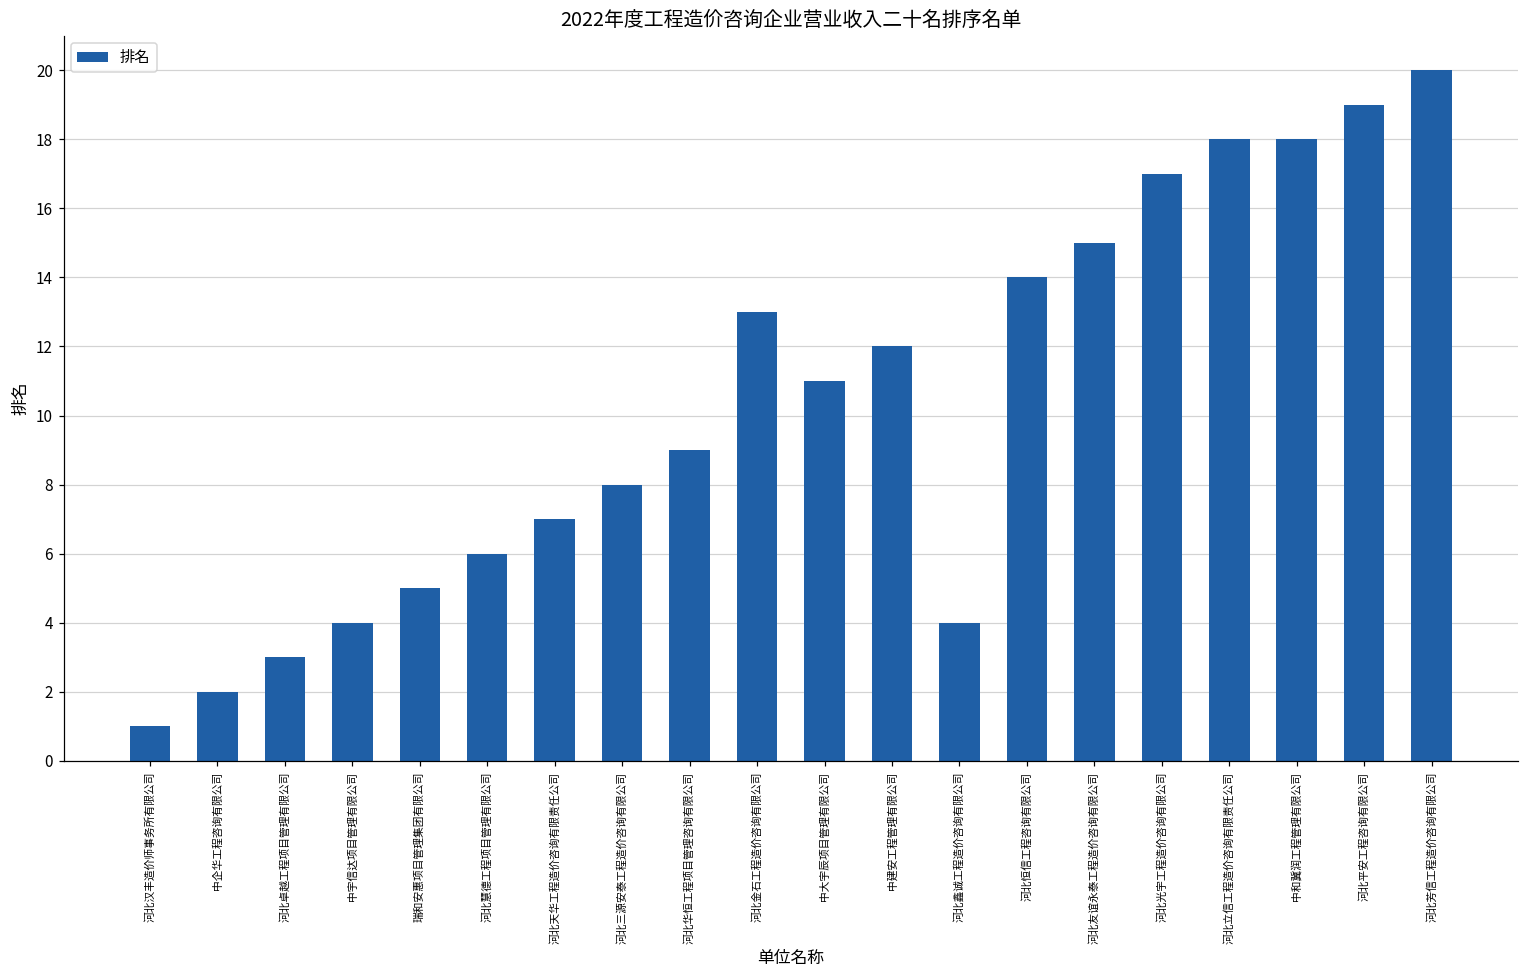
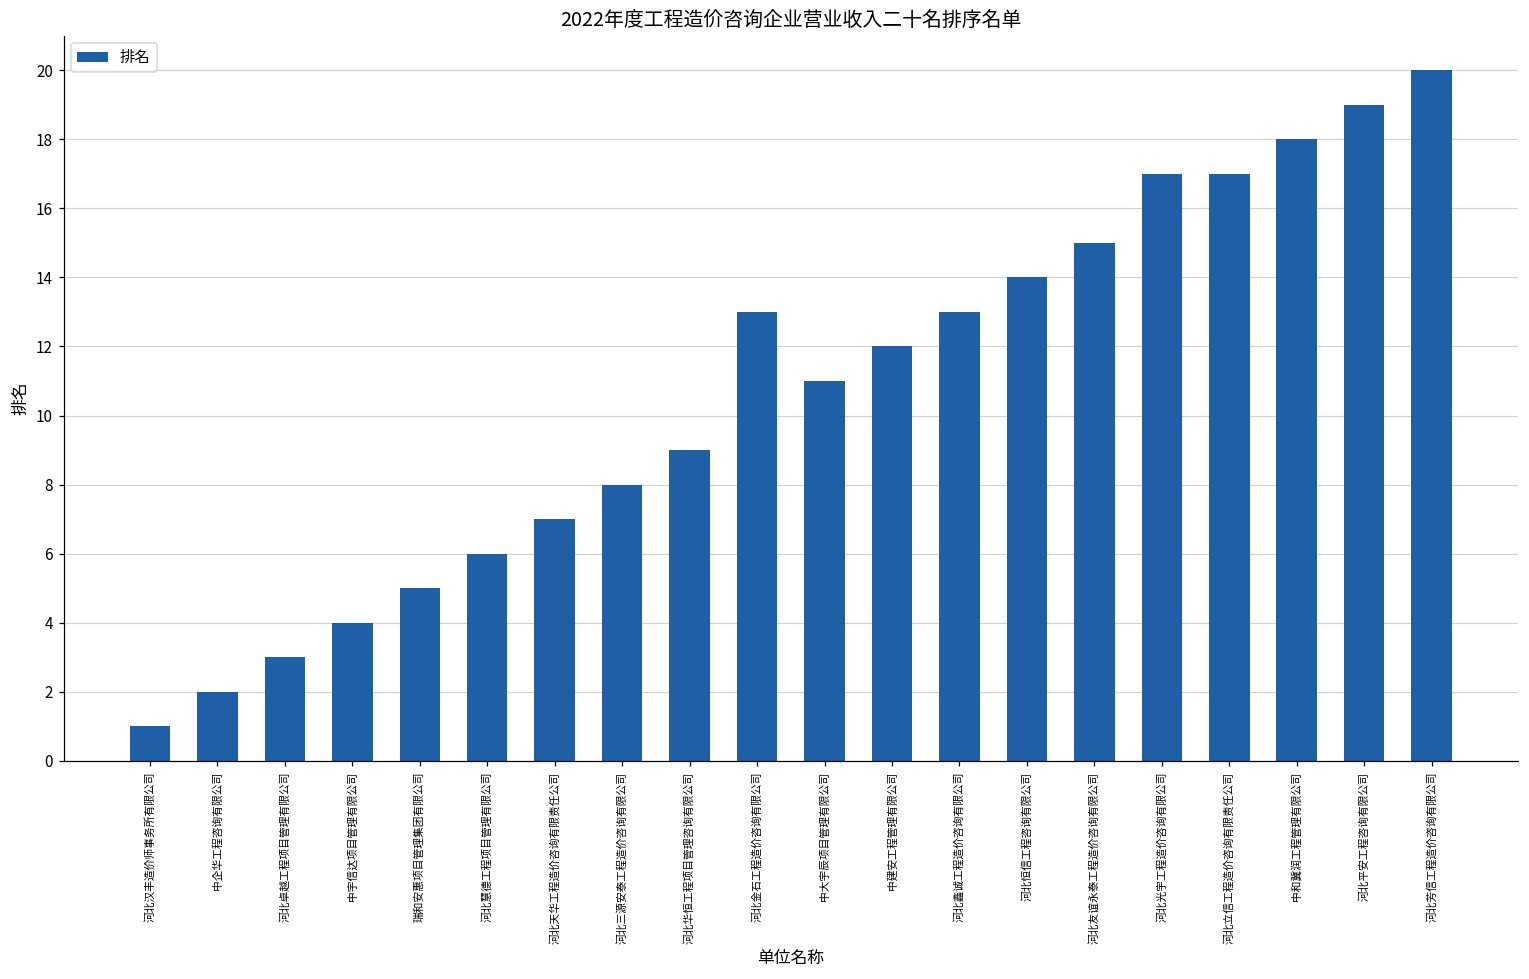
河北鑫诚工程造价咨询有限公司: 4 -> 13
河北立信工程造价咨询有限责任公司: 18 -> 17
